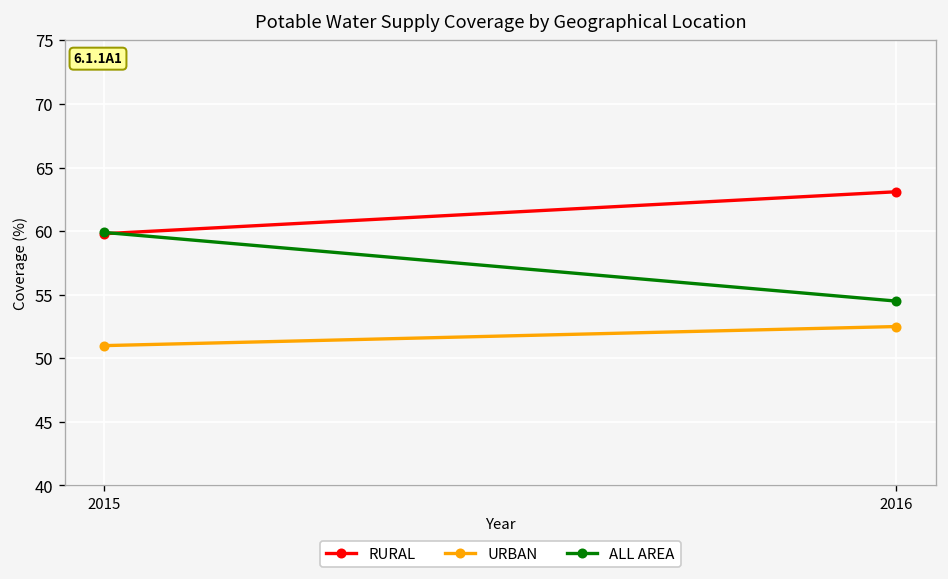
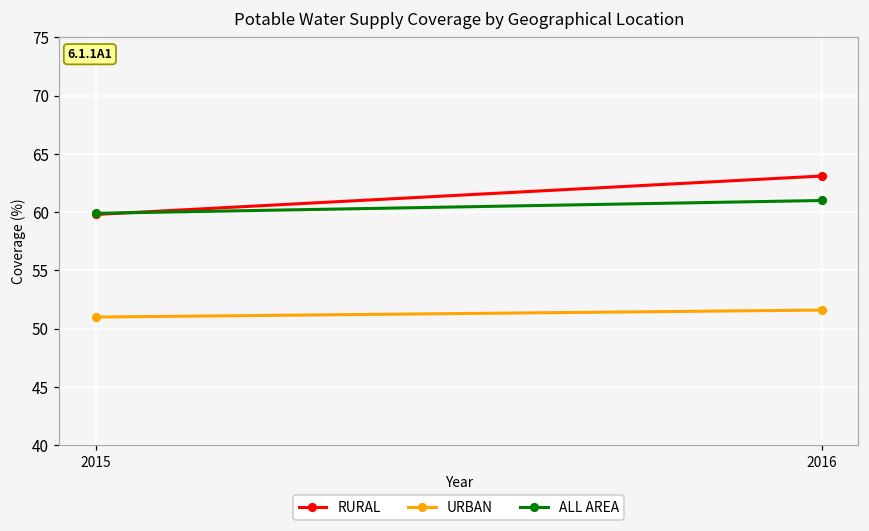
URBAN, 2016: 52.5 -> 51.6
ALL AREA, 2016: 54.5 -> 61.0
